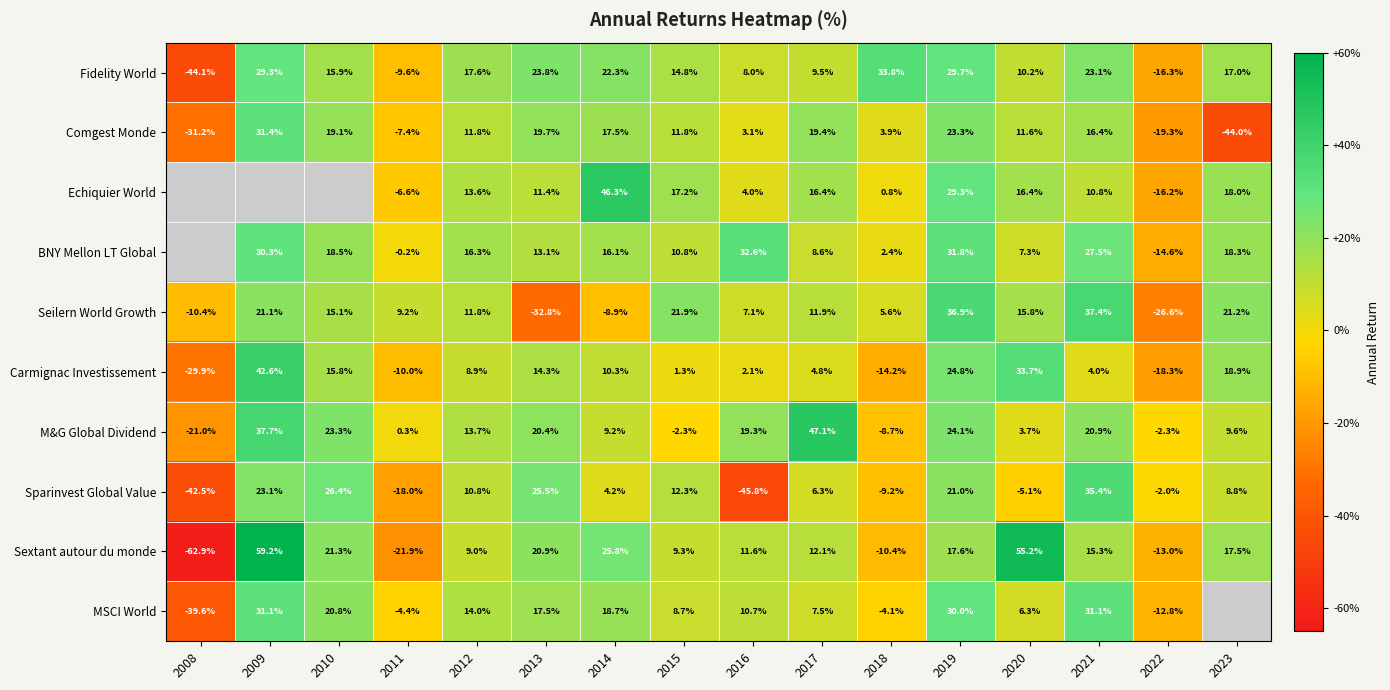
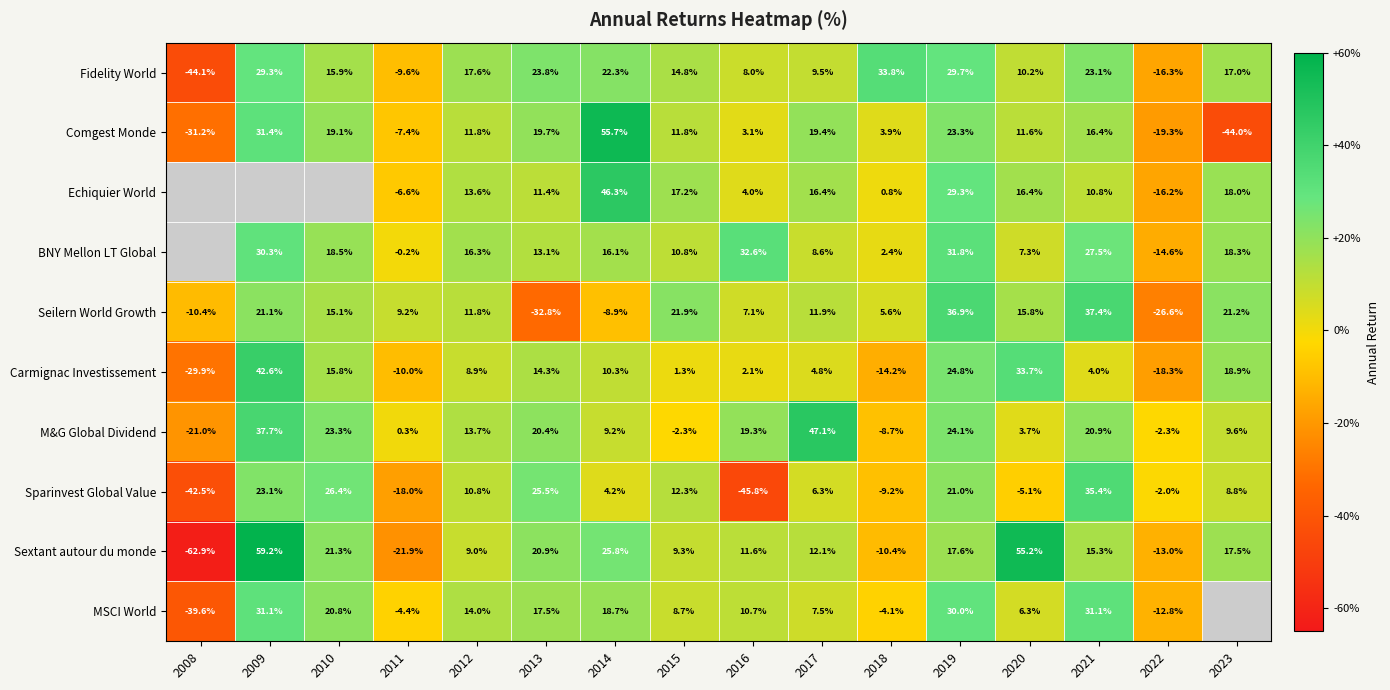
Comgest Monde, 2014: 17.5% -> 55.7%
